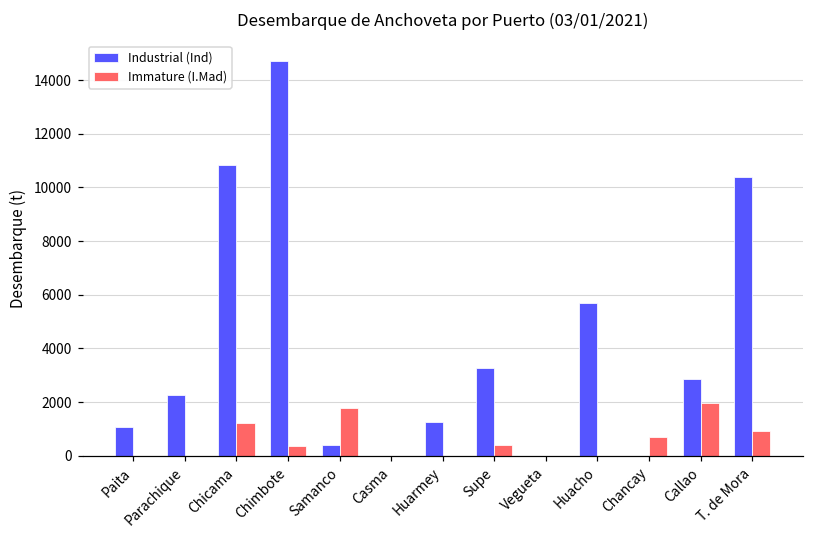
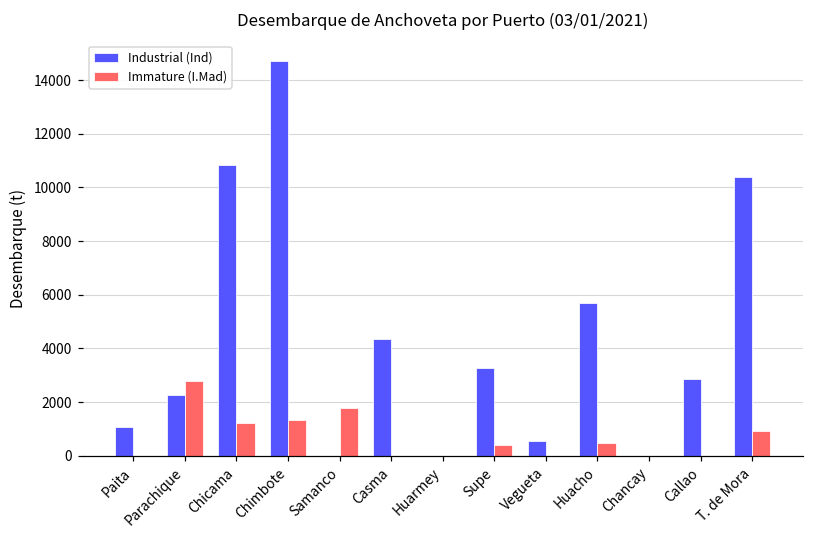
Immature (I.Mad), Parachique: 0 -> 2800
Immature (I.Mad), Chimbote: 300 -> 1300
Industrial (Ind), Samanco: 400 -> 0
Industrial (Ind), Casma: 0 -> 4300
Industrial (Ind), Huarmey: 1300 -> 0
Industrial (Ind), Vegueta: 0 -> 500
Immature (I.Mad), Huacho: 0 -> 500
Immature (I.Mad), Chancay: 700 -> 0
Immature (I.Mad), Callao: 2000 -> 0
